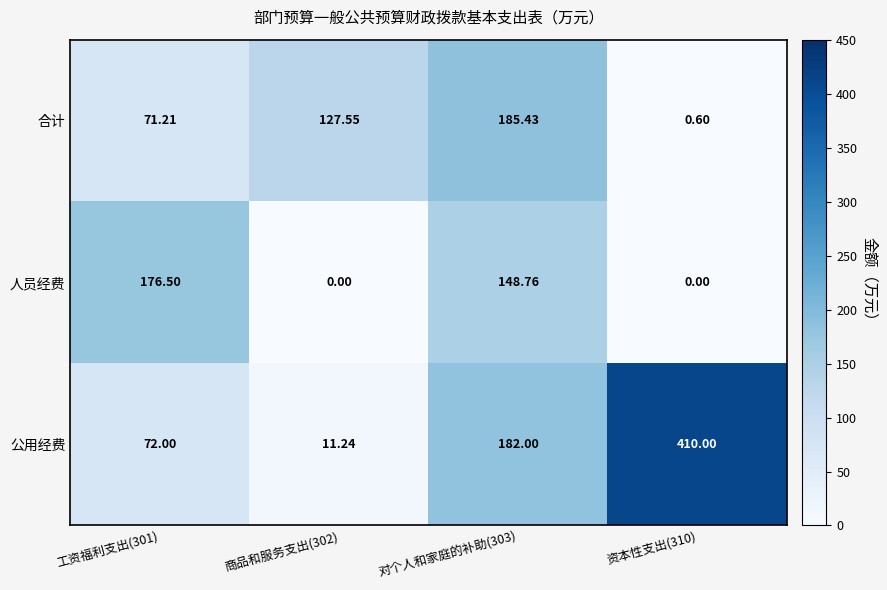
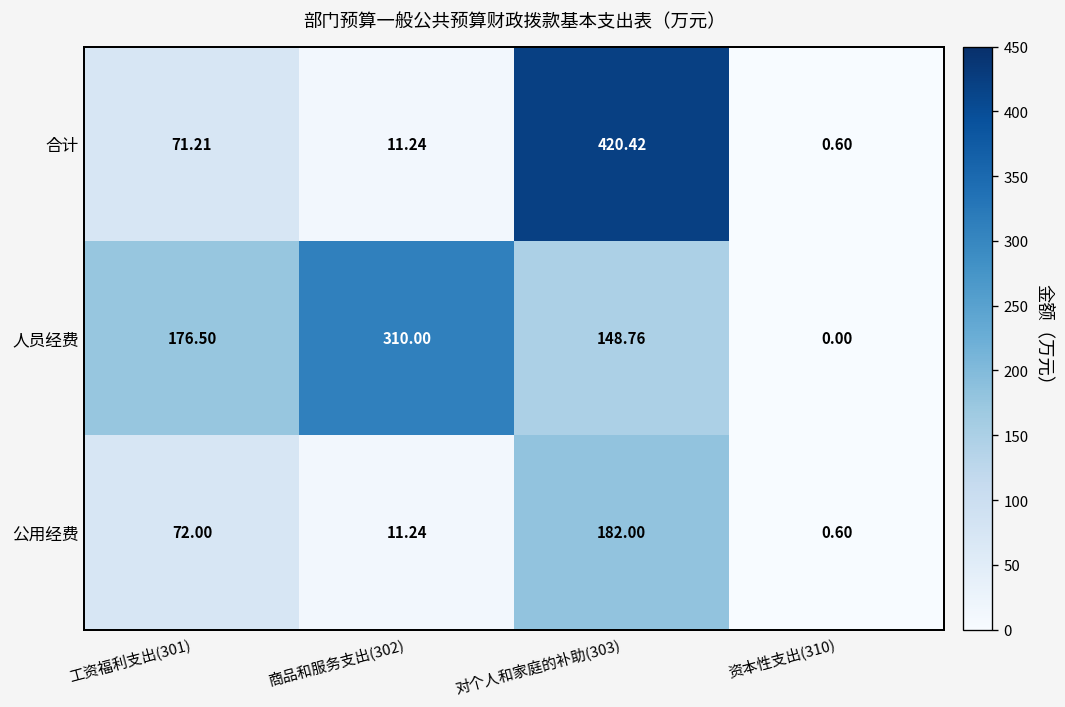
合计, 商品和服务支出(302): 127.55 -> 11.24
合计, 对个人和家庭的补助(303): 185.43 -> 420.42
人员经费, 商品和服务支出(302): 0.00 -> 310.00
公用经费, 资本性支出(310): 410.00 -> 0.60
